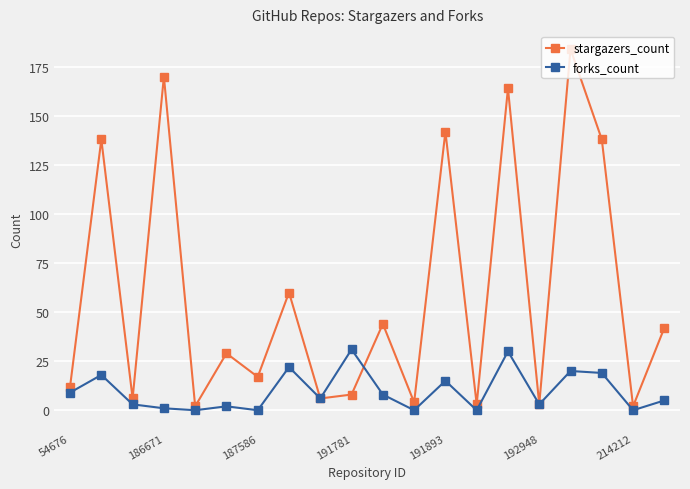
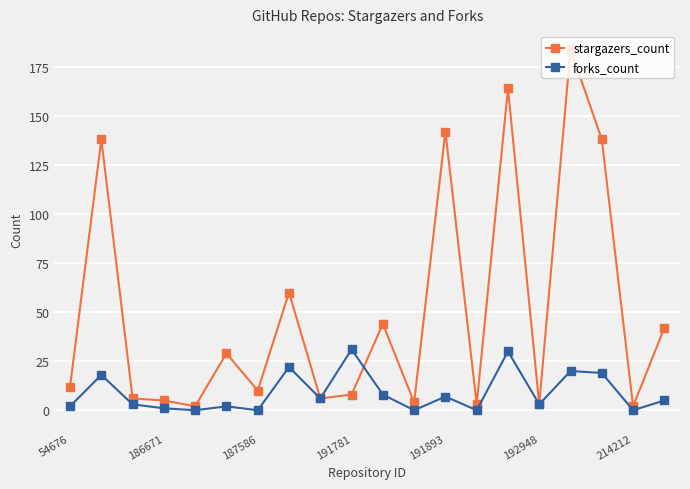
forks_count, 54676: 9 -> 2
stargazers_count, 186671: 170 -> 5
stargazers_count, 187586: 17 -> 10
forks_count, 191893: 15 -> 7
